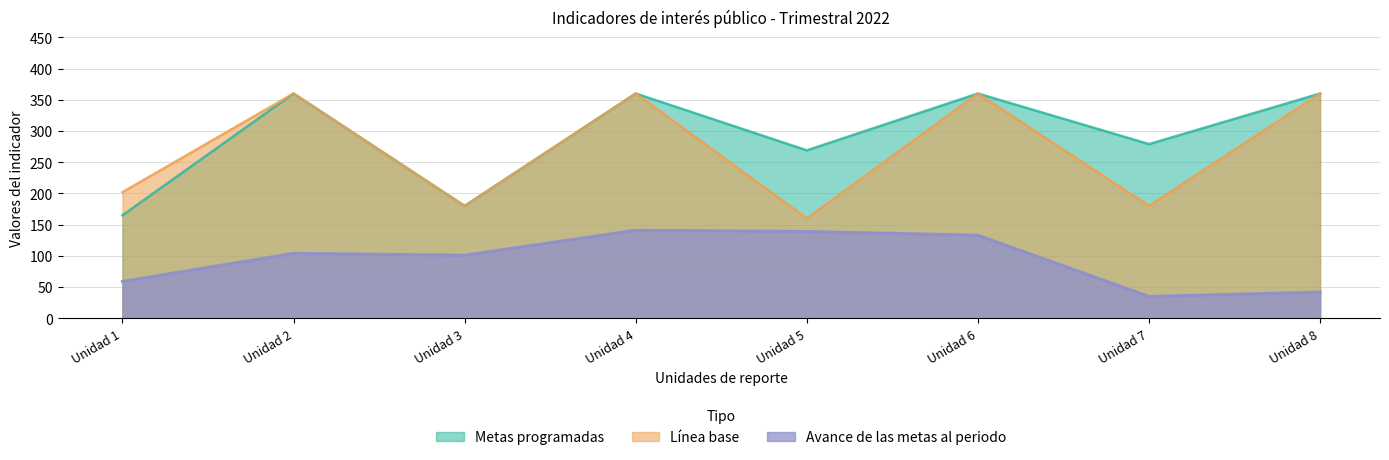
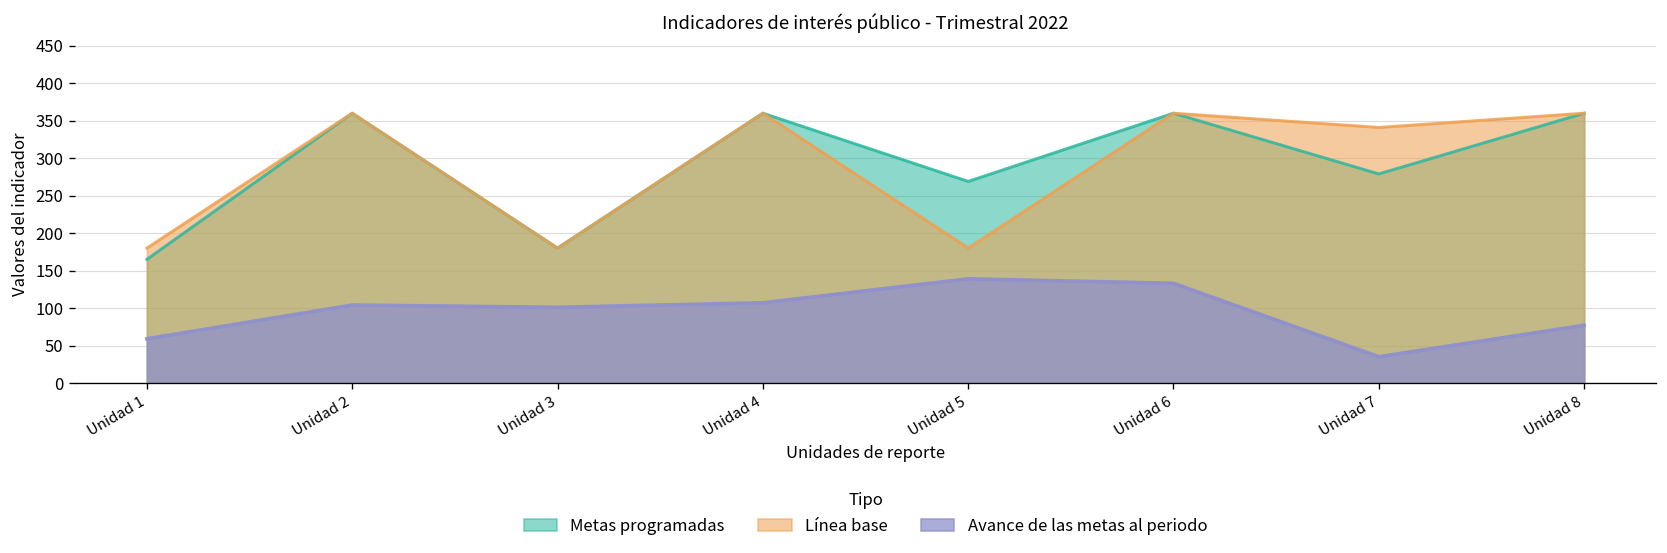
Línea base, Unidad 1: 200 -> 180
Avance de las metas al periodo, Unidad 4: 140 -> 110
Línea base, Unidad 5: 160 -> 180
Línea base, Unidad 7: 180 -> 340
Avance de las metas al periodo, Unidad 8: 40 -> 80
